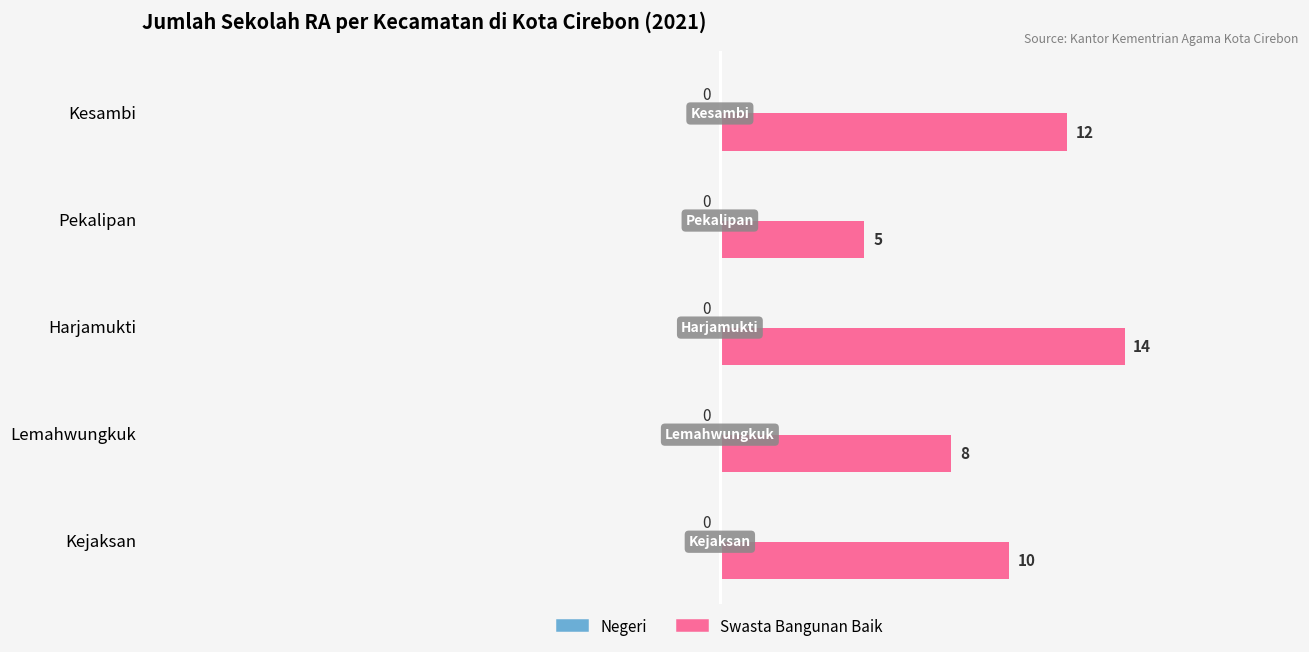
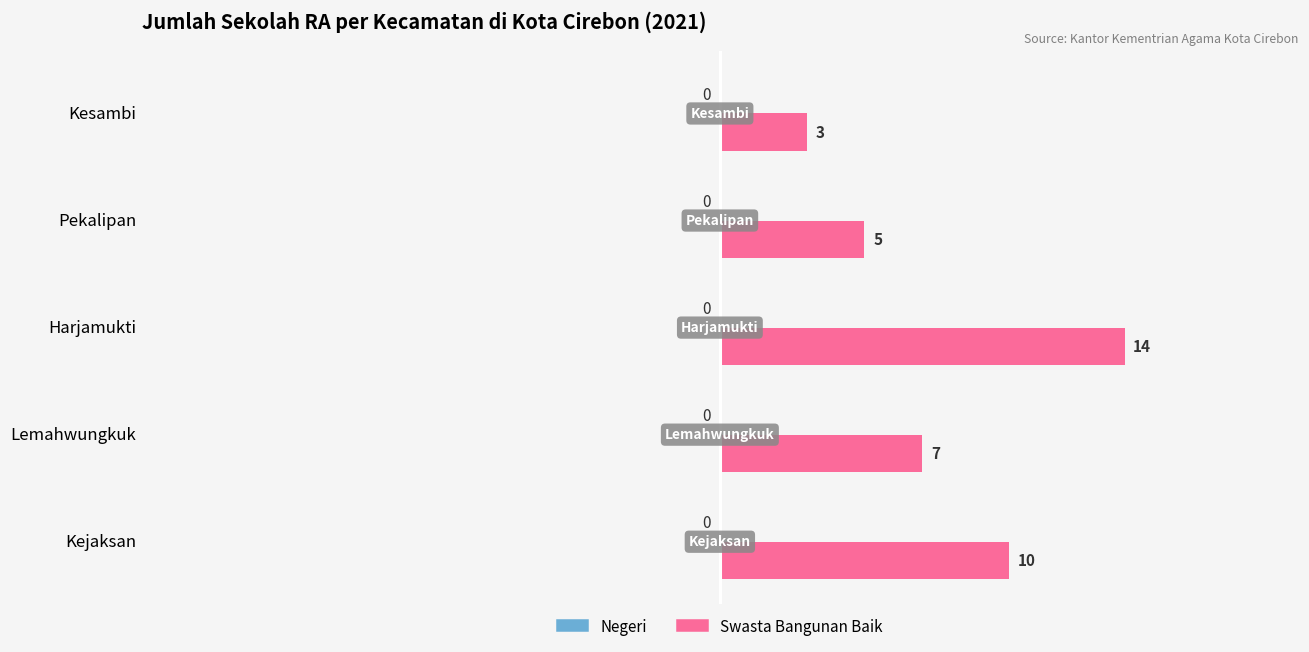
Swasta Bangunan Baik, Kesambi: 12 -> 3
Swasta Bangunan Baik, Lemahwungkuk: 8 -> 7
